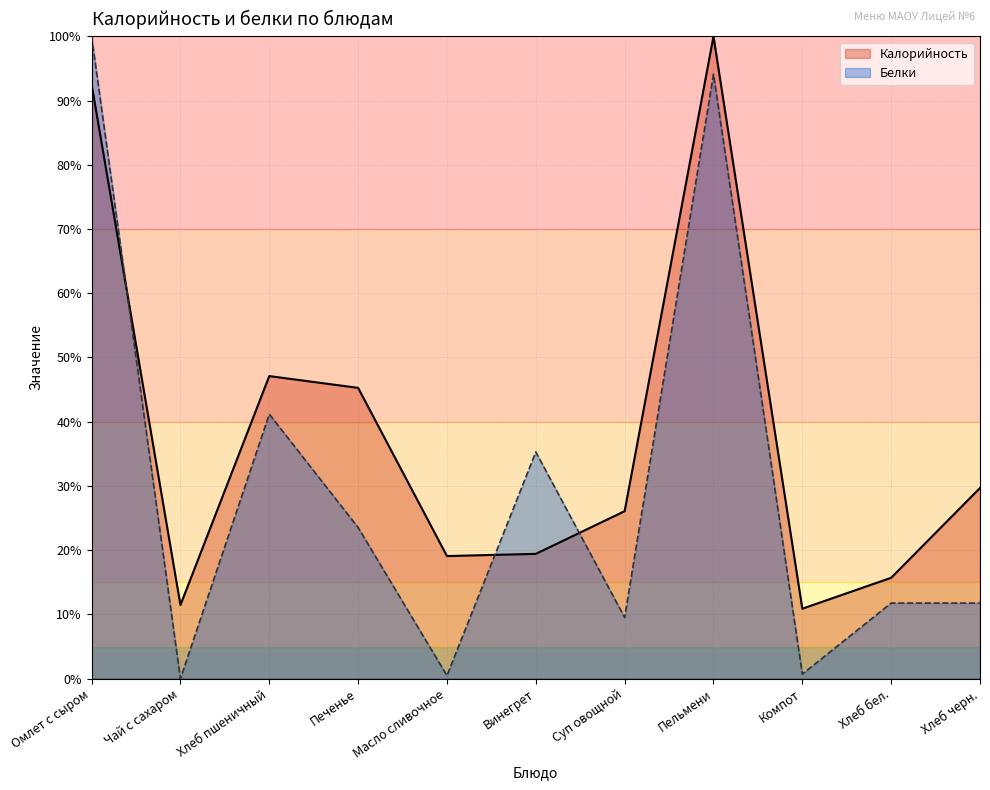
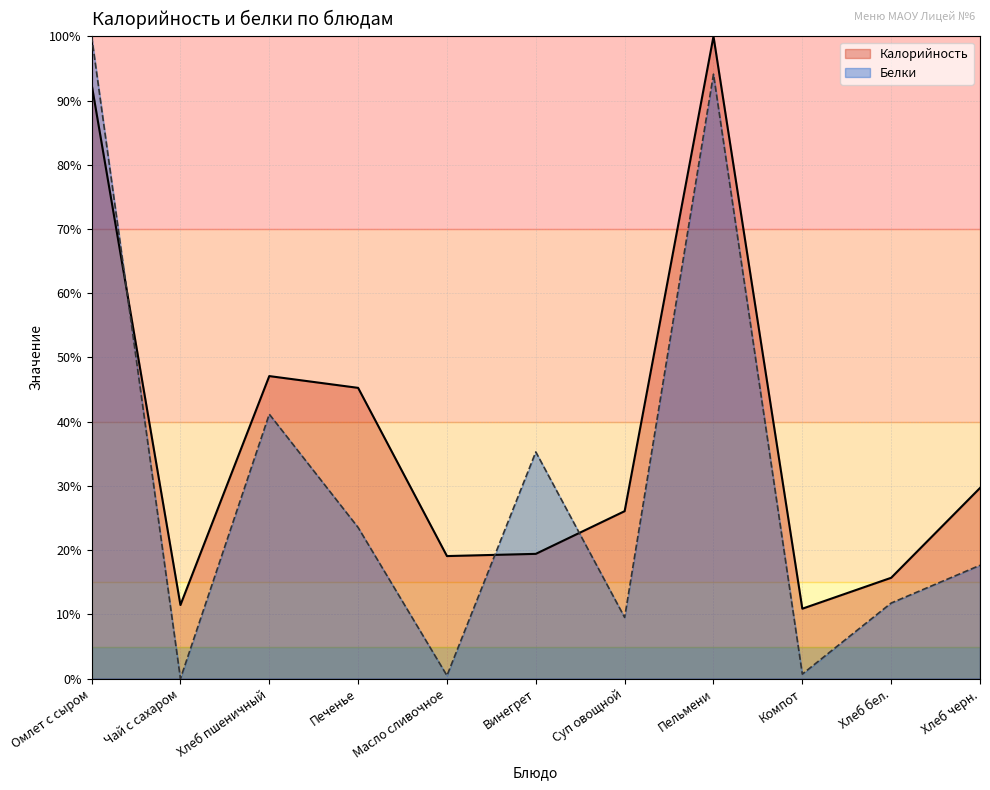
Белки, Хлеб черн.: 12% -> 18%
